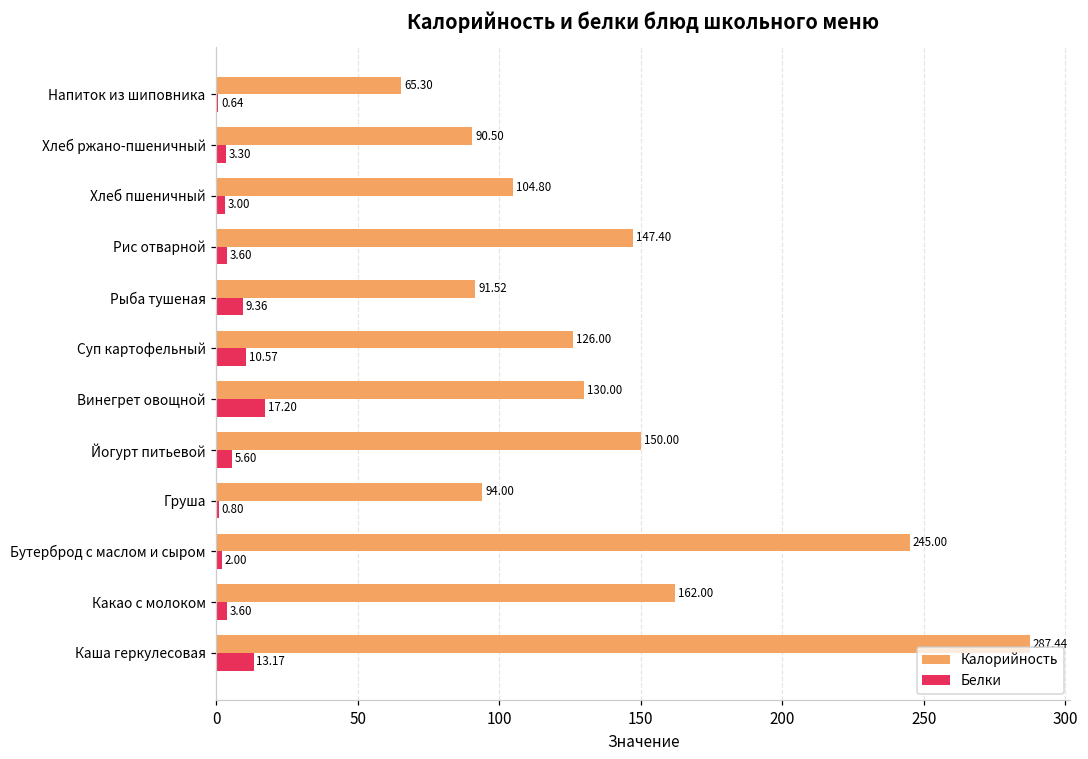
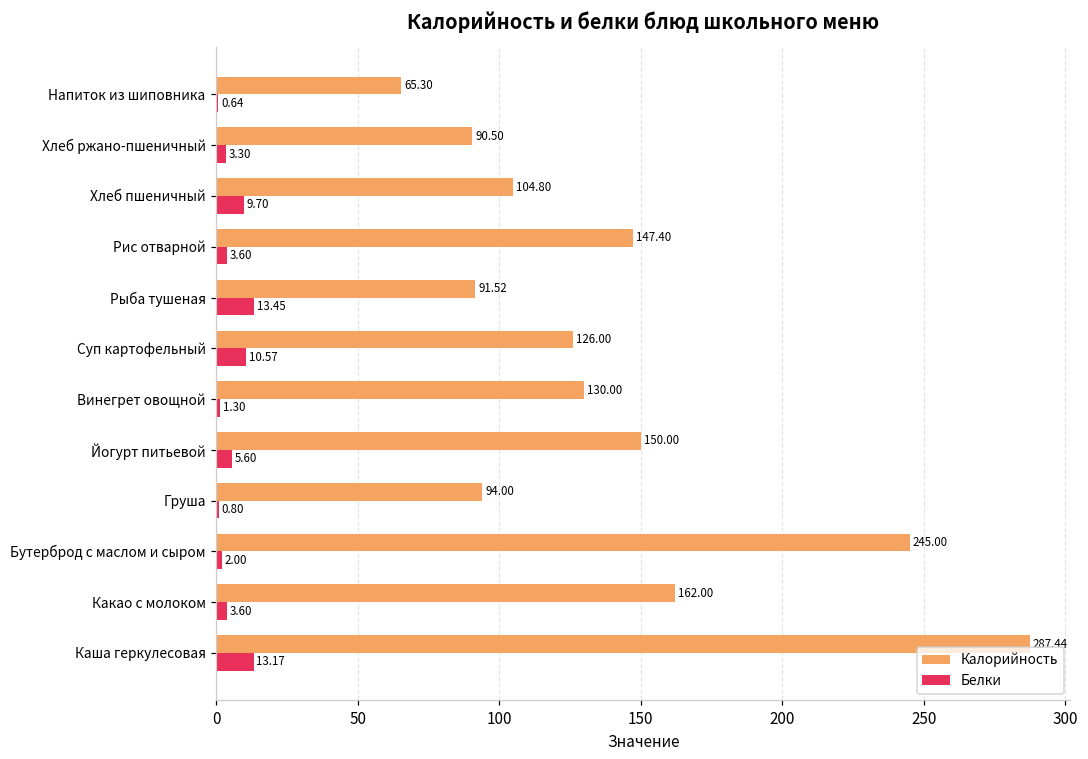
Белки, Хлеб пшеничный: 3.00 -> 9.70
Белки, Рыба тушеная: 9.36 -> 13.45
Белки, Винегрет овощной: 17.20 -> 1.30
